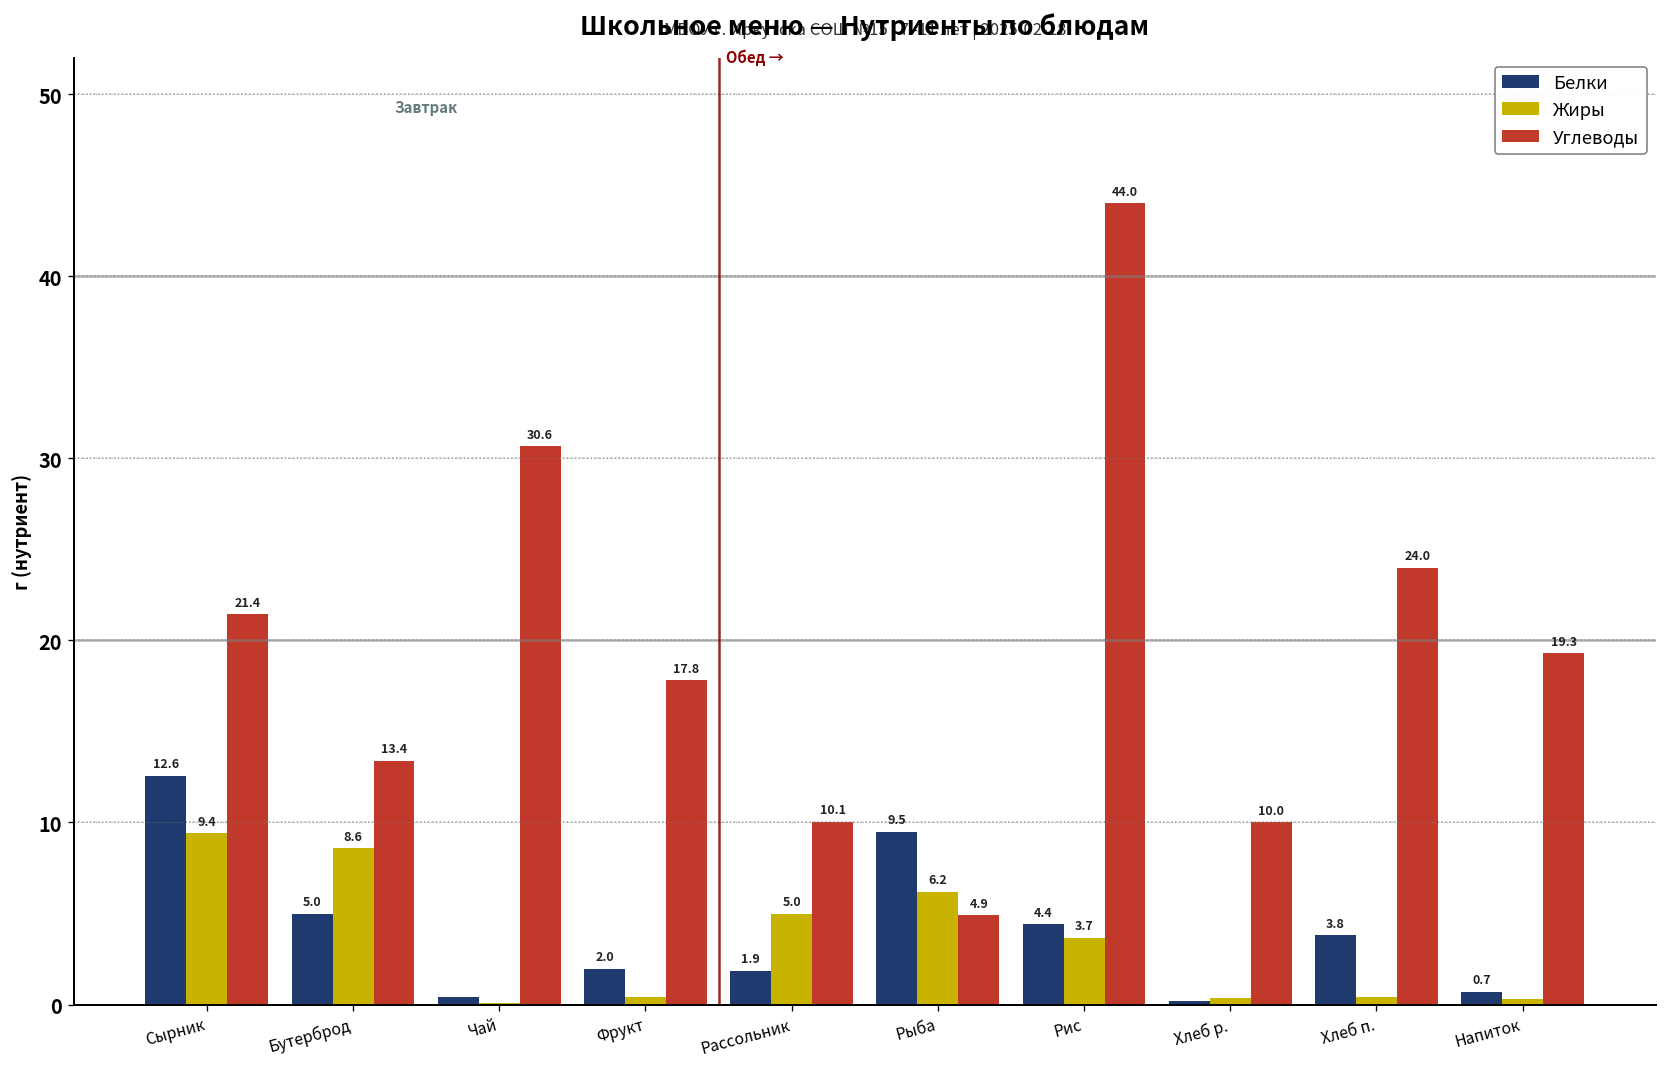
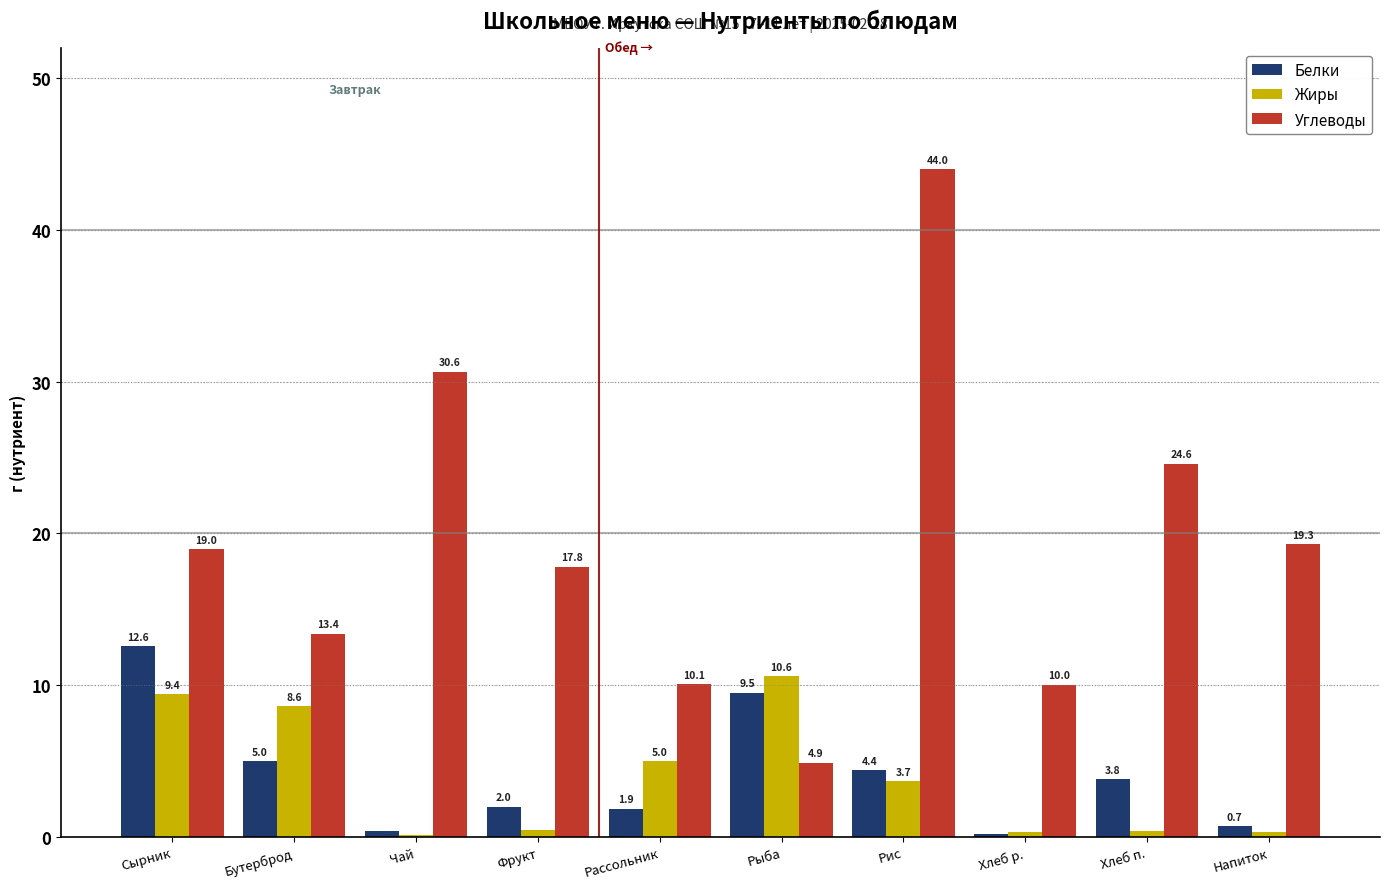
Углеводы, Сырник: 21.4 -> 19.0
Жиры, Рыба: 6.2 -> 10.6
Углеводы, Хлеб п.: 24.0 -> 24.6
